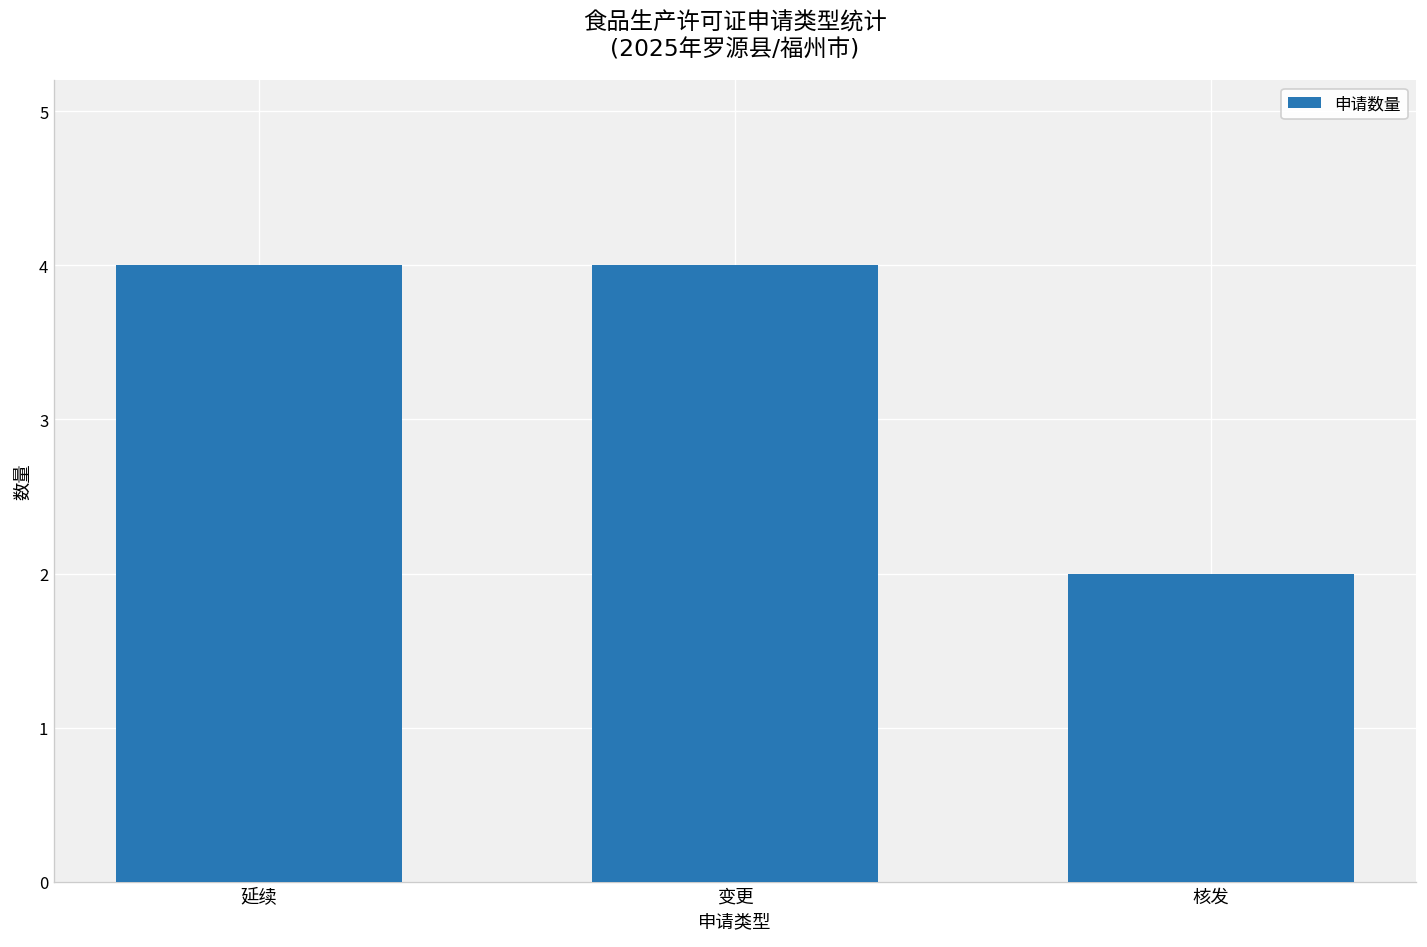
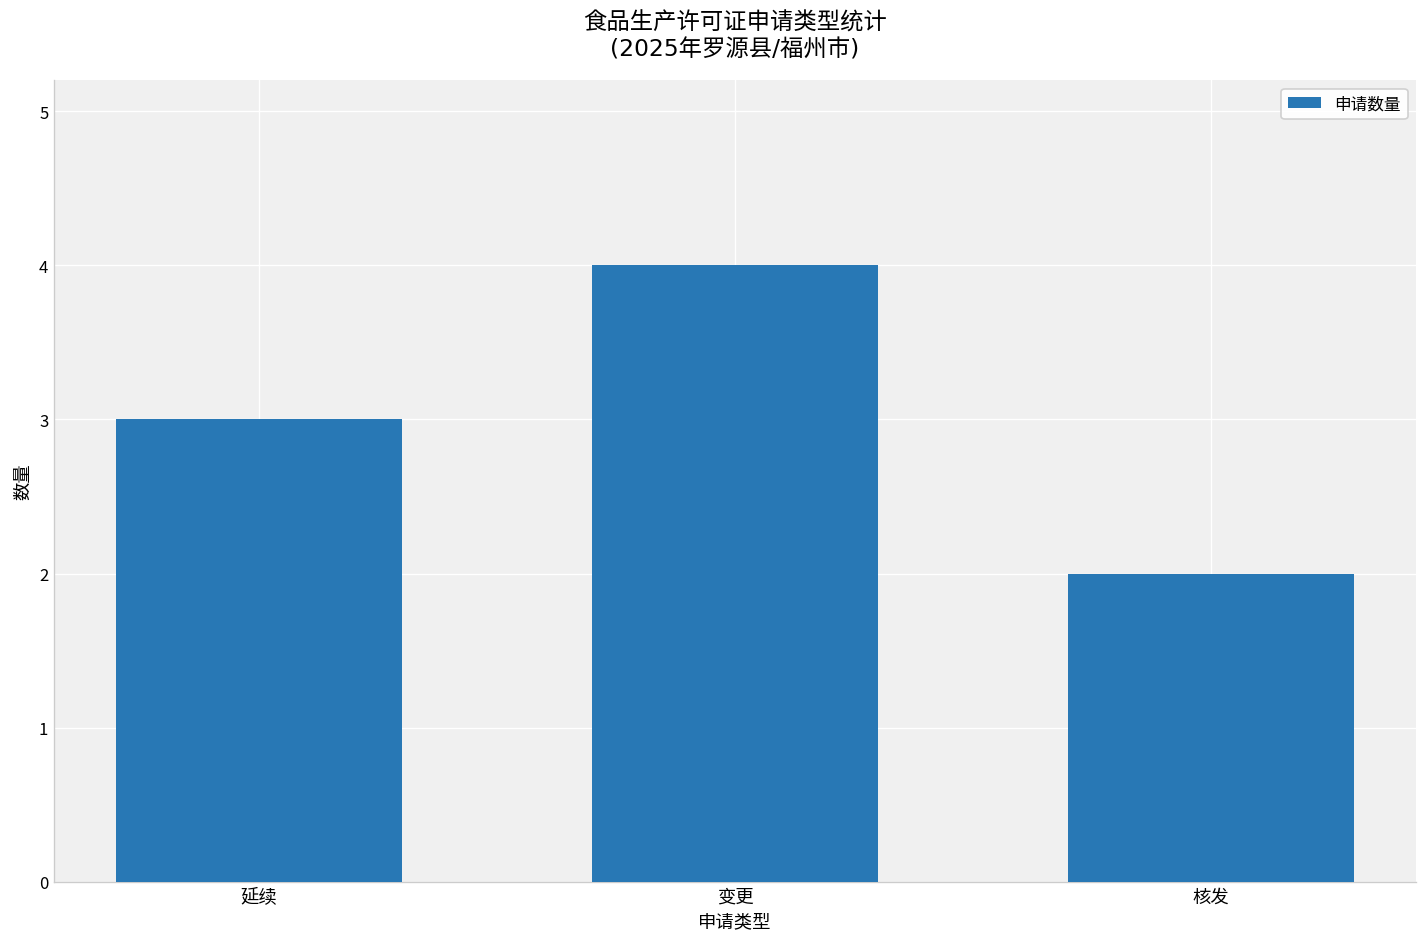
延续: 4 -> 3
